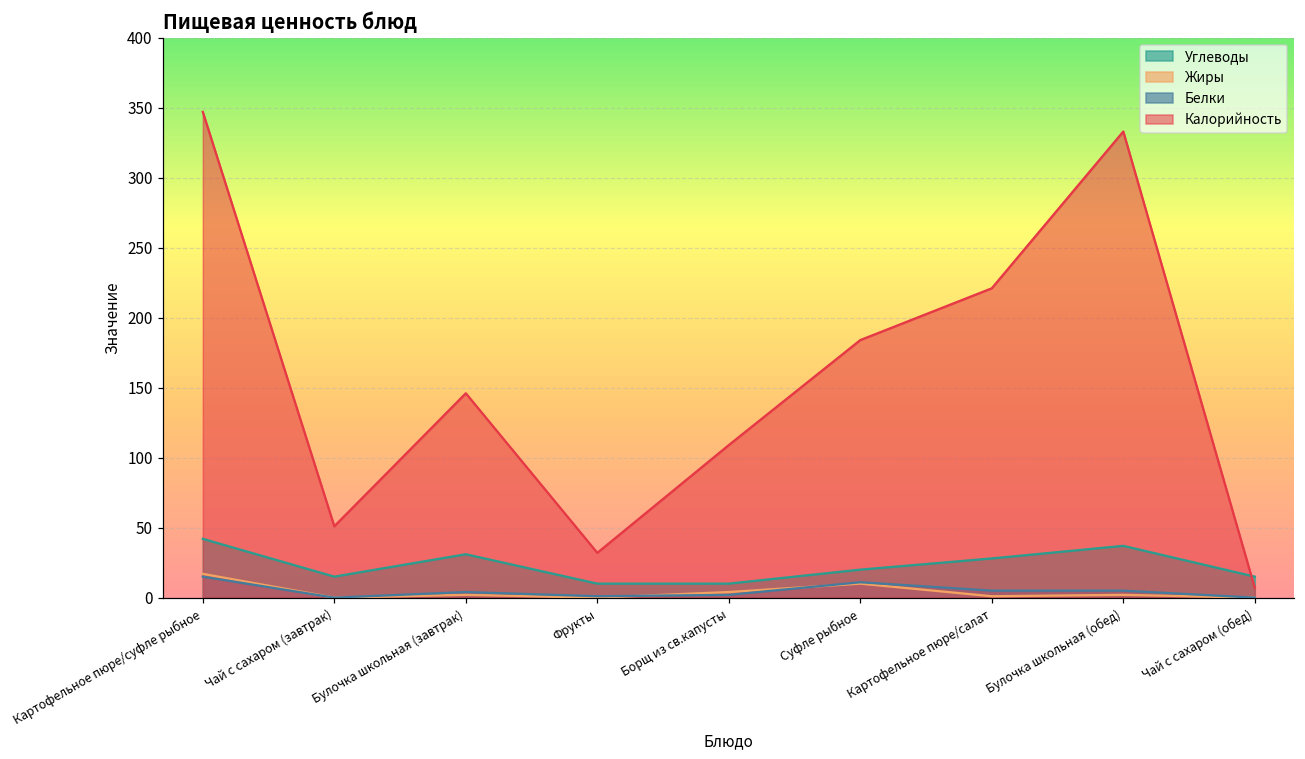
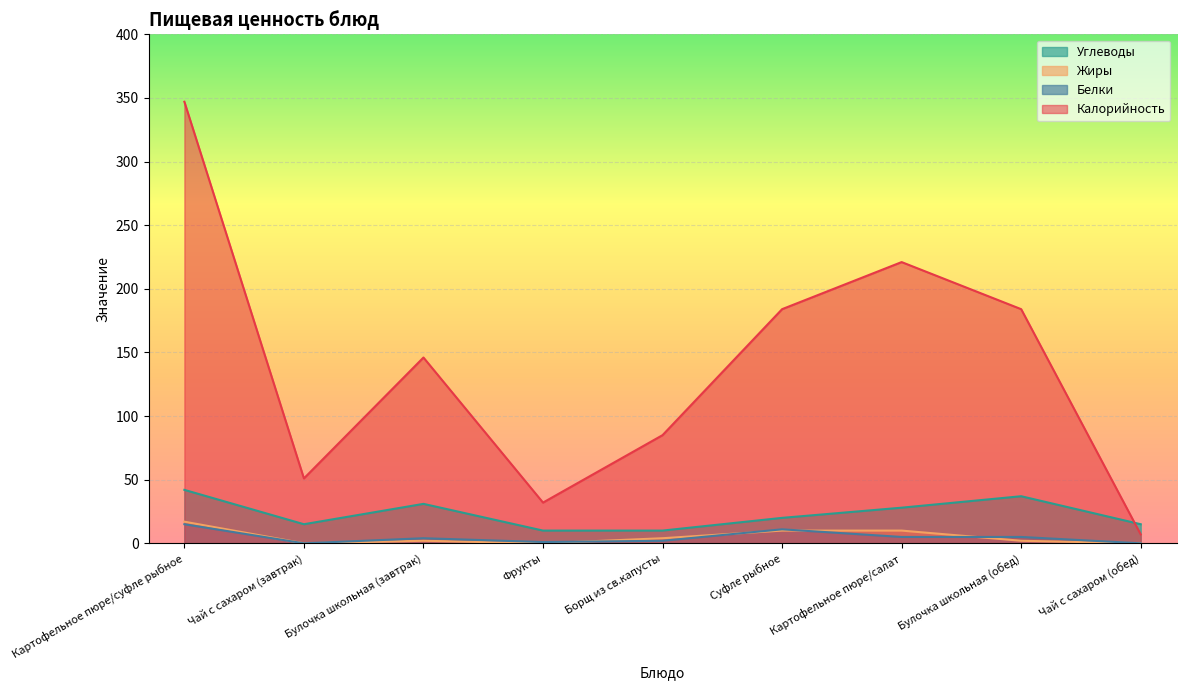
Калорийность, Борщ из св.капусты: 109 -> 85
Жиры, Картофельное пюре/салат: 1 -> 10
Калорийность, Булочка школьная (обед): 333 -> 184
